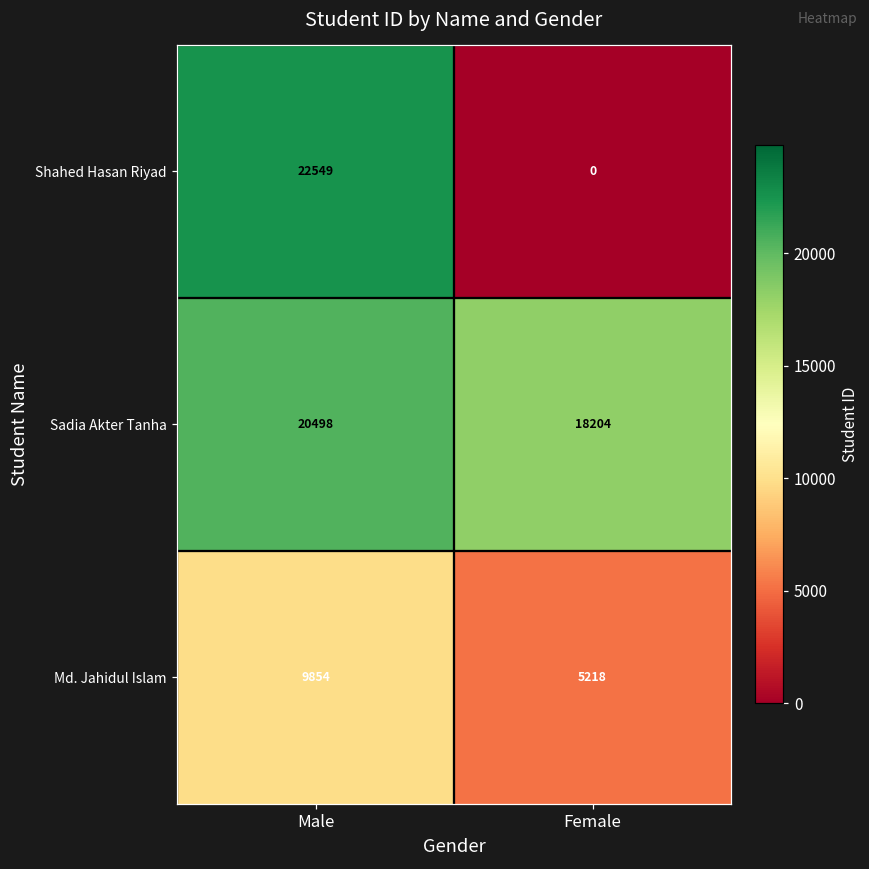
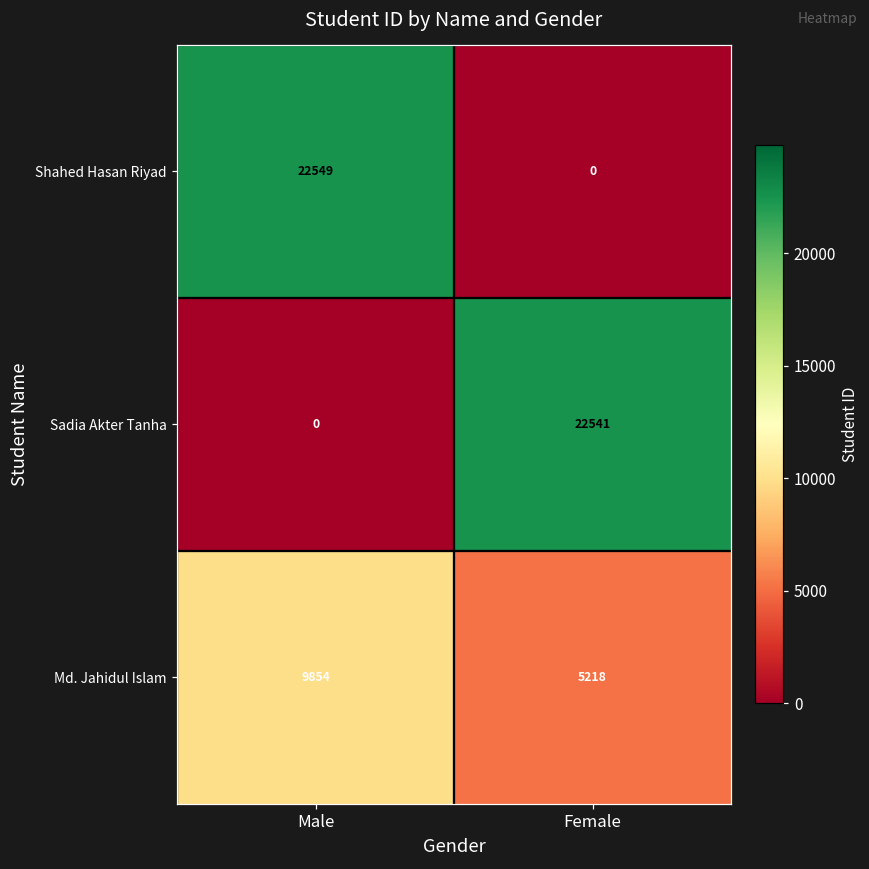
Sadia Akter Tanha, Male: 20498 -> 0
Sadia Akter Tanha, Female: 18204 -> 22541
